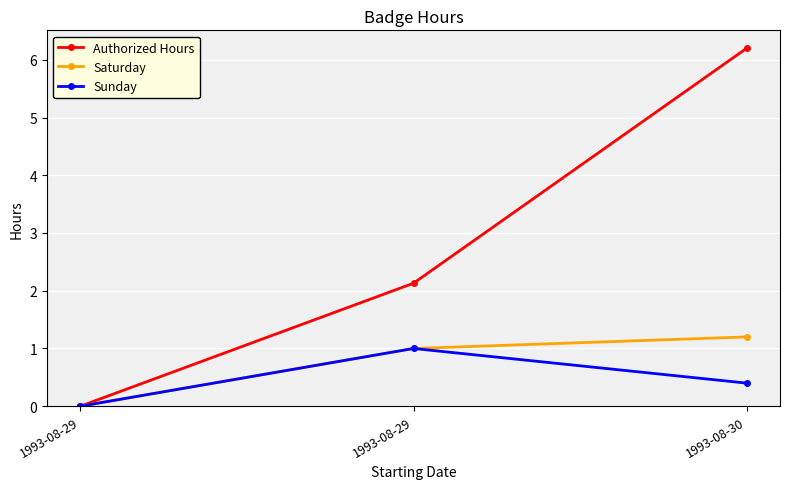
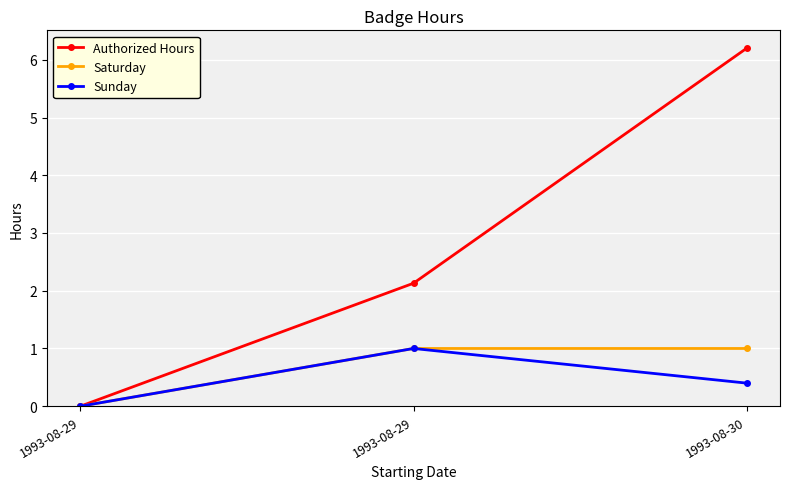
Saturday, 1993-08-30: 1.2 -> 1.0
